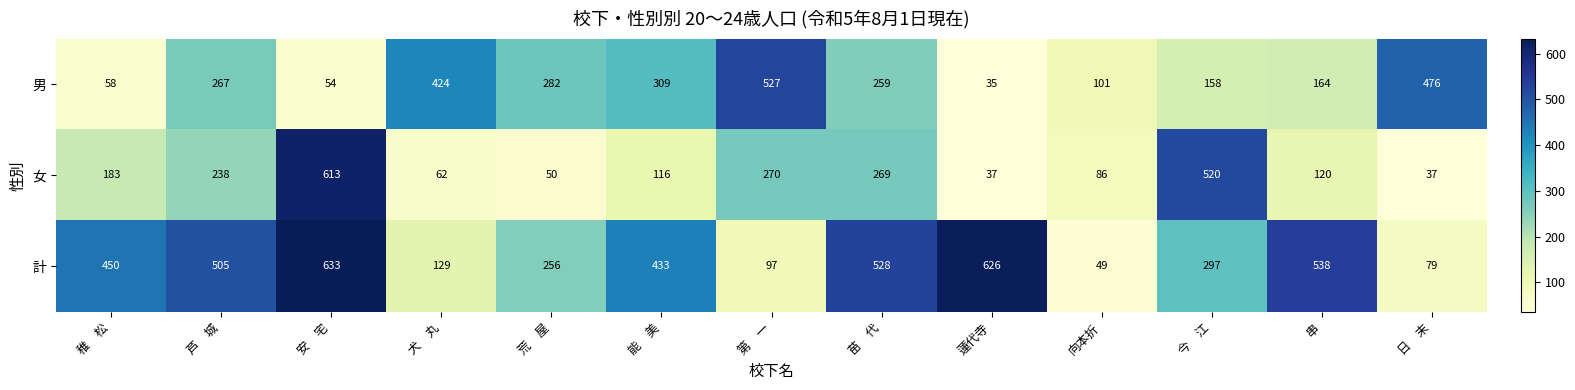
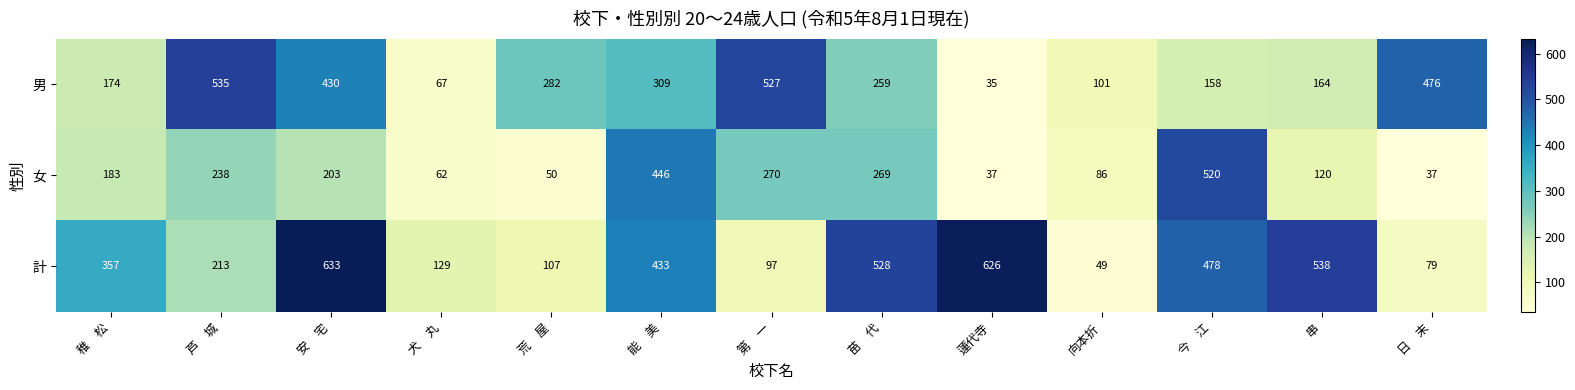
男, 稚 松: 58 -> 174
男, 芦 城: 267 -> 535
男, 安 宅: 54 -> 430
男, 犬 丸: 424 -> 67
女, 安 宅: 613 -> 203
女, 能 美: 116 -> 446
計, 稚 松: 450 -> 357
計, 芦 城: 505 -> 213
計, 荒 屋: 256 -> 107
計, 今 江: 297 -> 478
